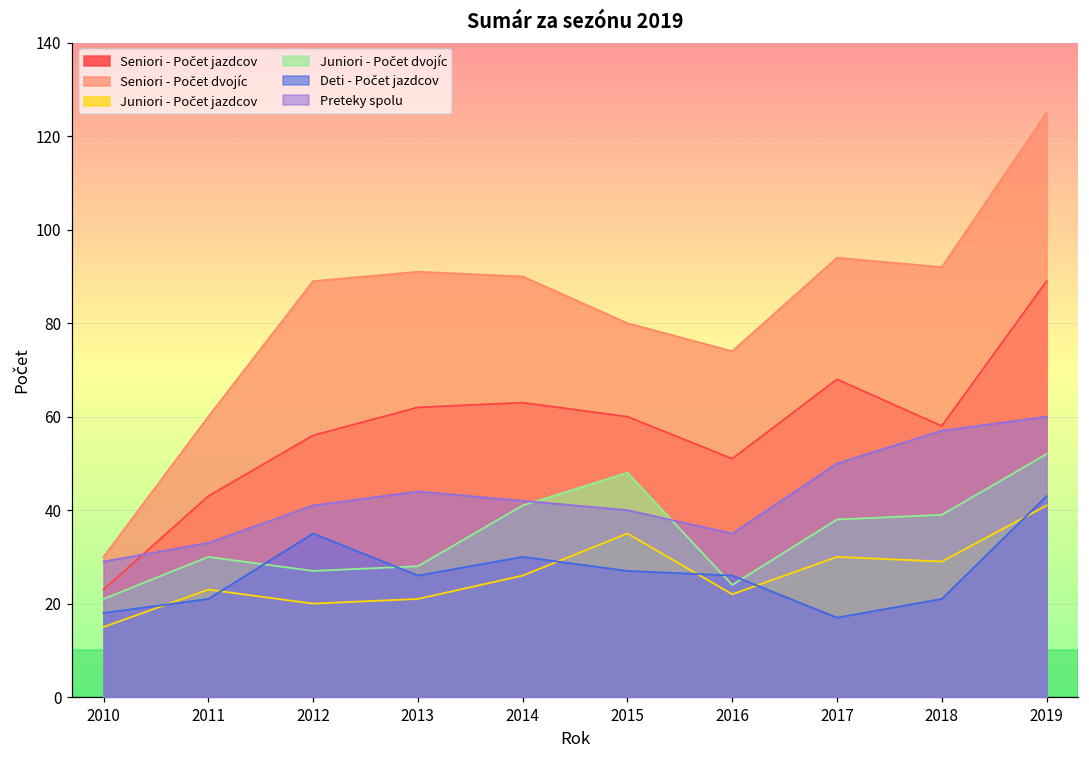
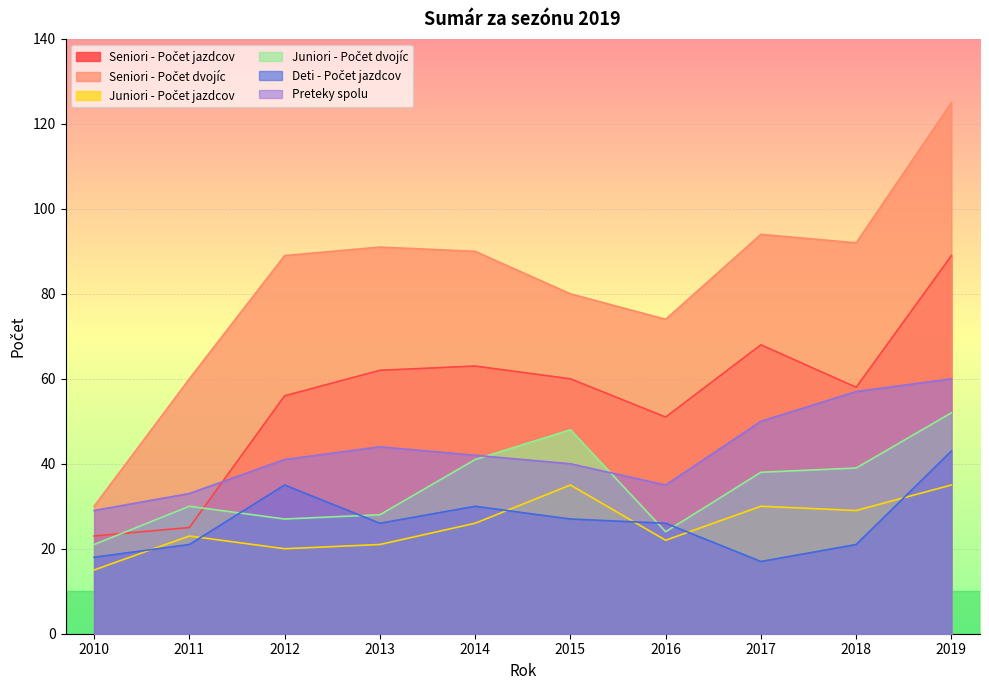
Seniori - Počet jazdcov, 2011: 43 -> 25
Juniori - Počet jazdcov, 2019: 41 -> 35
